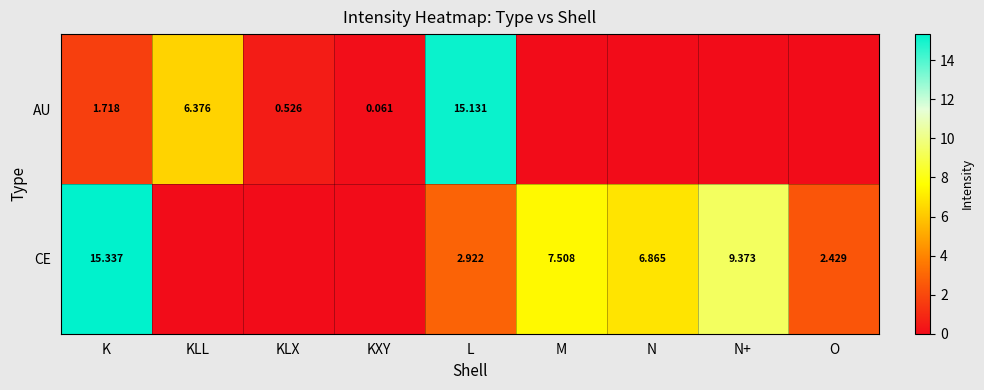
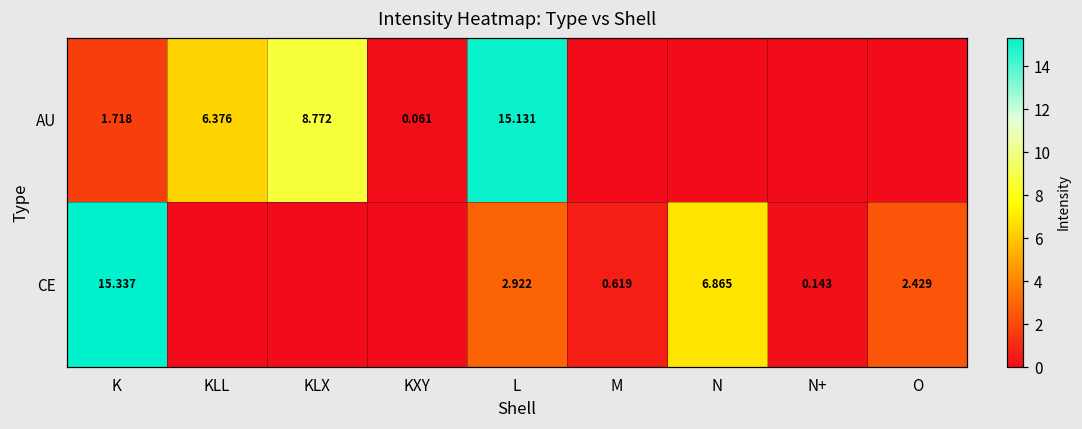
AU, KLX: 0.526 -> 8.772
CE, M: 7.508 -> 0.619
CE, N+: 9.373 -> 0.143
